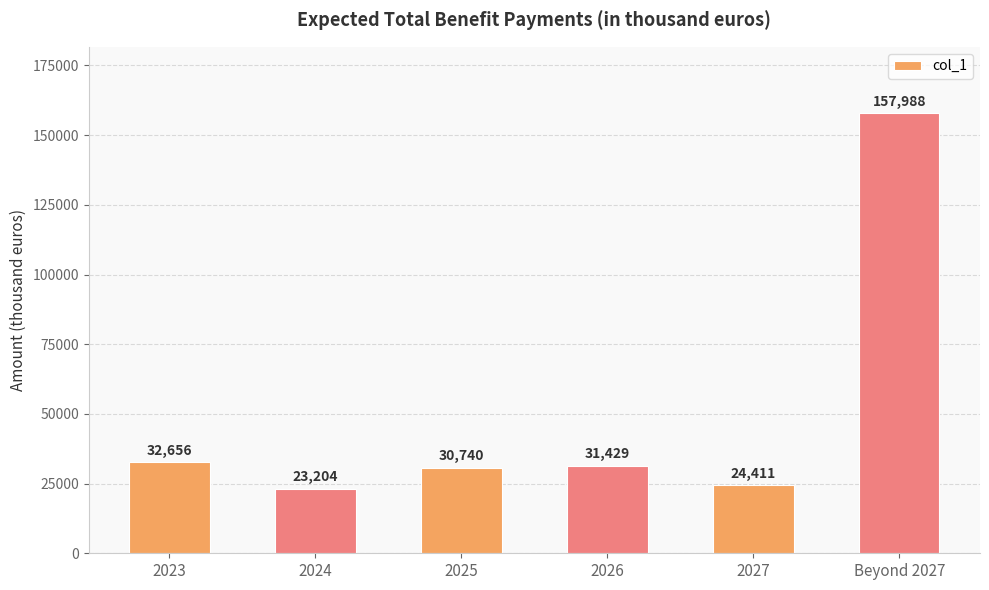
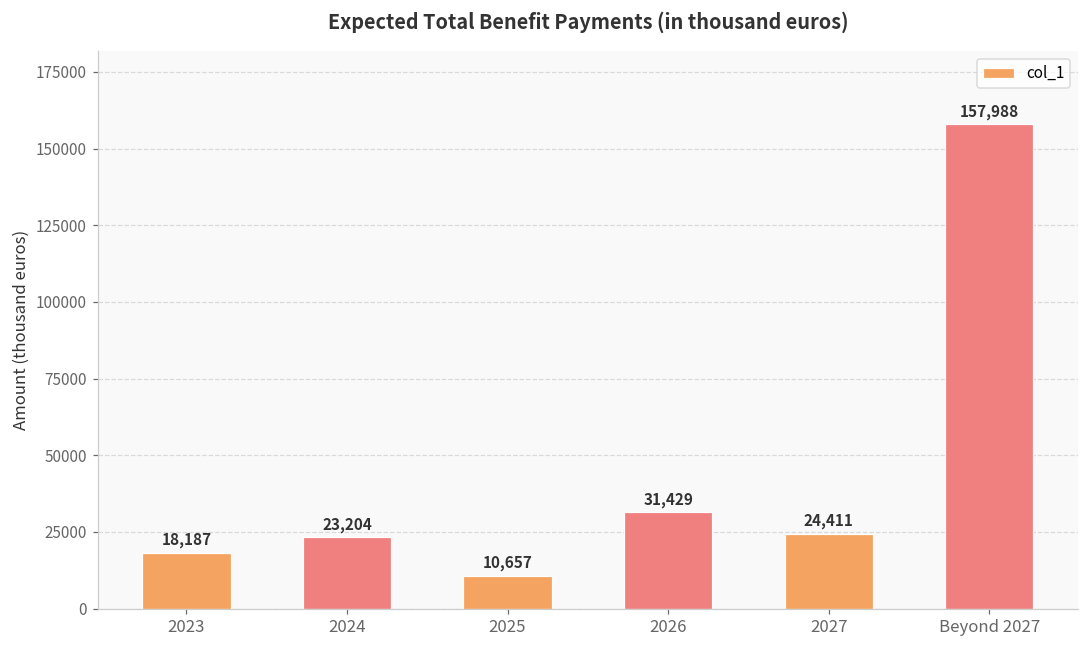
2023: 32,656 -> 18,187
2025: 30,740 -> 10,657
